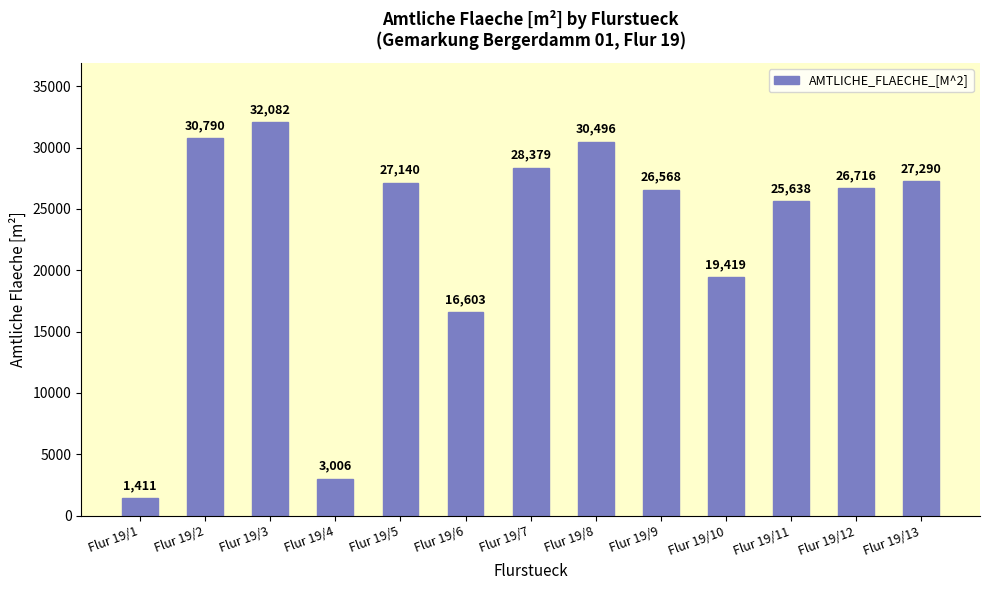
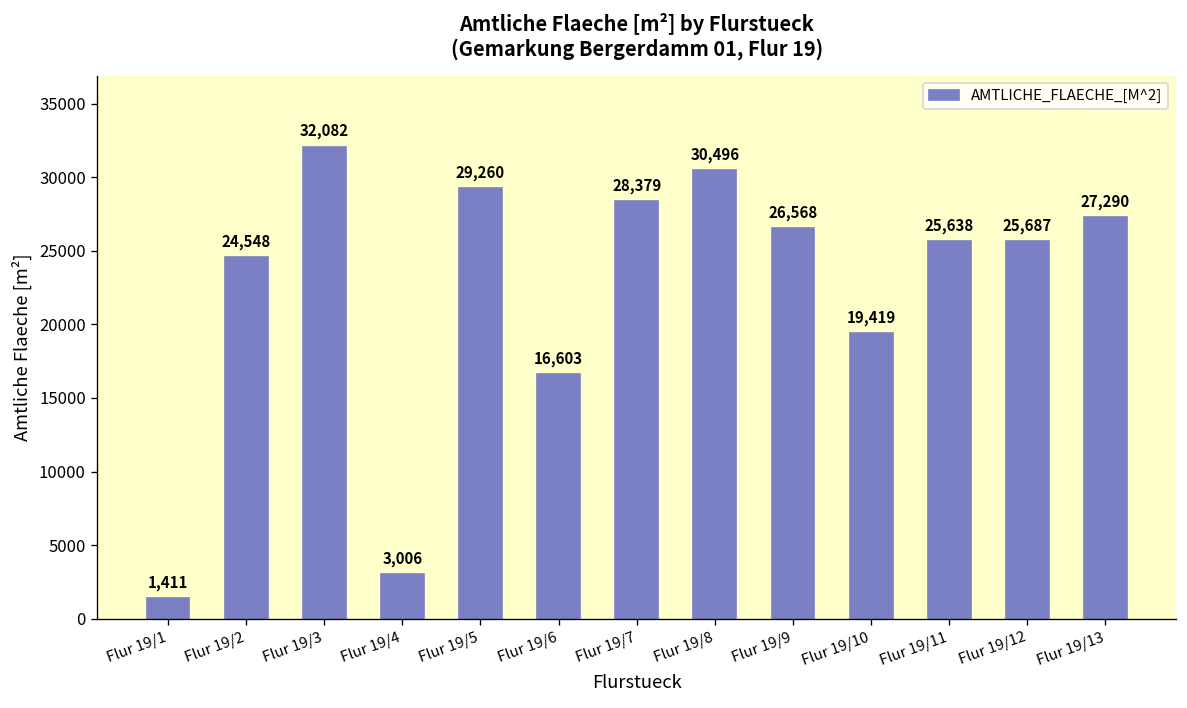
Flur 19/2: 30,790 -> 24,548
Flur 19/5: 27,140 -> 29,260
Flur 19/12: 26,716 -> 25,687
